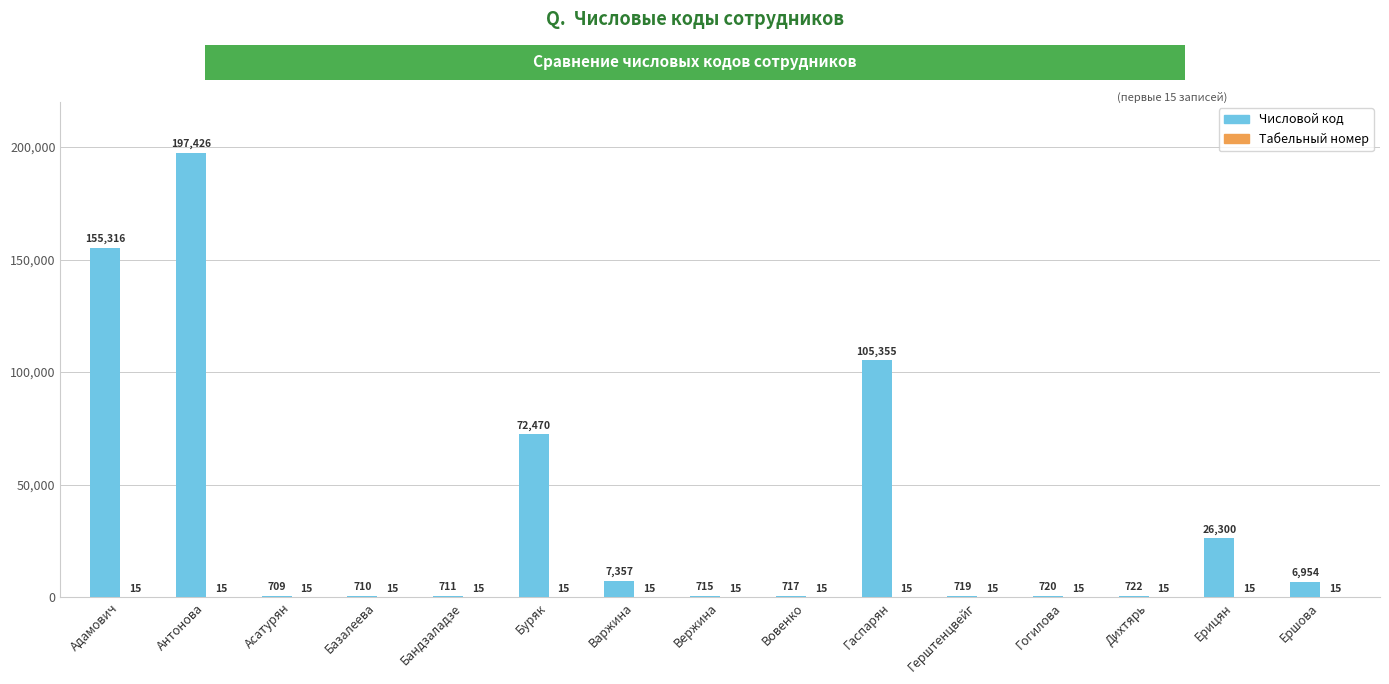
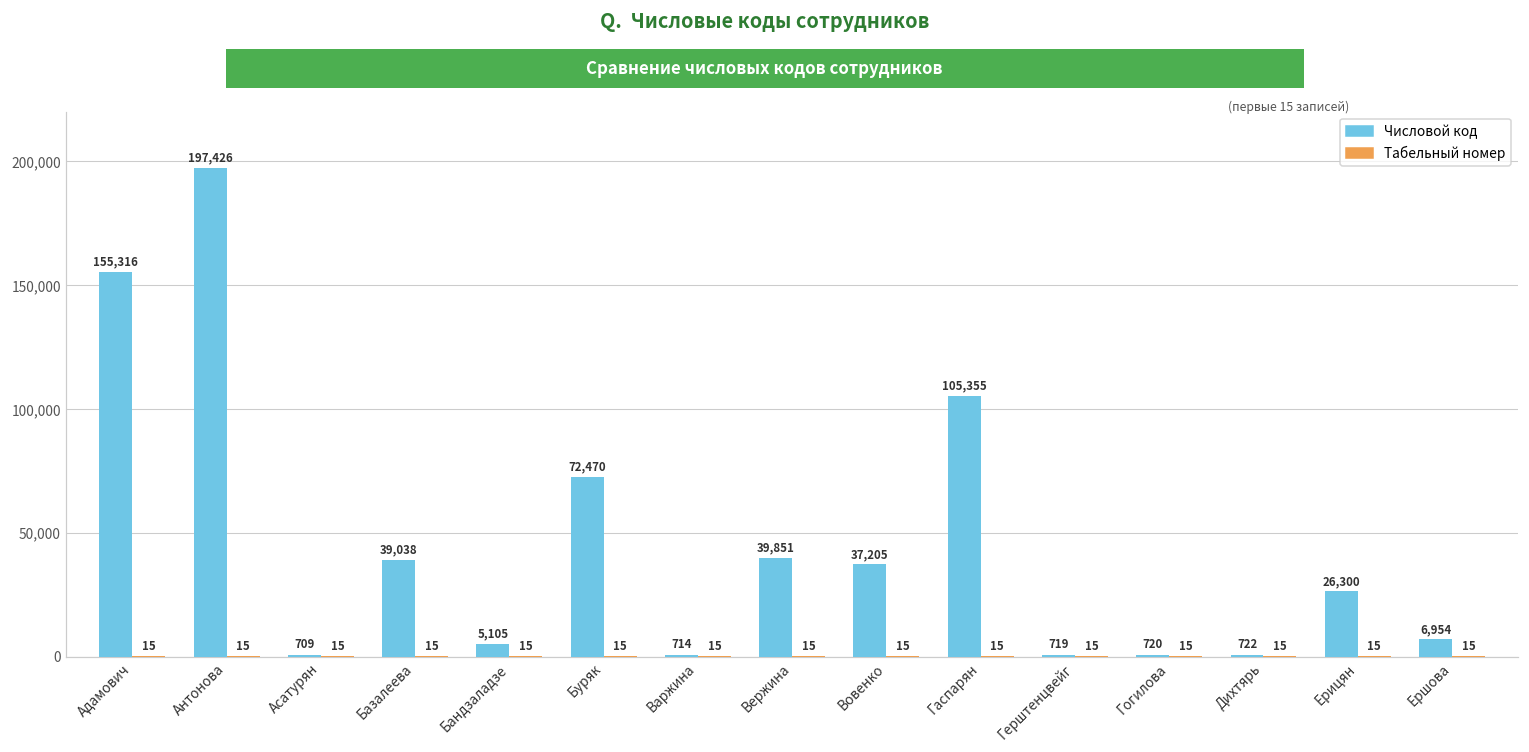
Числовой код, Базалеева: 710 -> 39,038
Числовой код, Бандзаладзе: 711 -> 5,105
Числовой код, Варжина: 7,357 -> 714
Числовой код, Вержина: 715 -> 39,851
Числовой код, Вовенко: 717 -> 37,205
